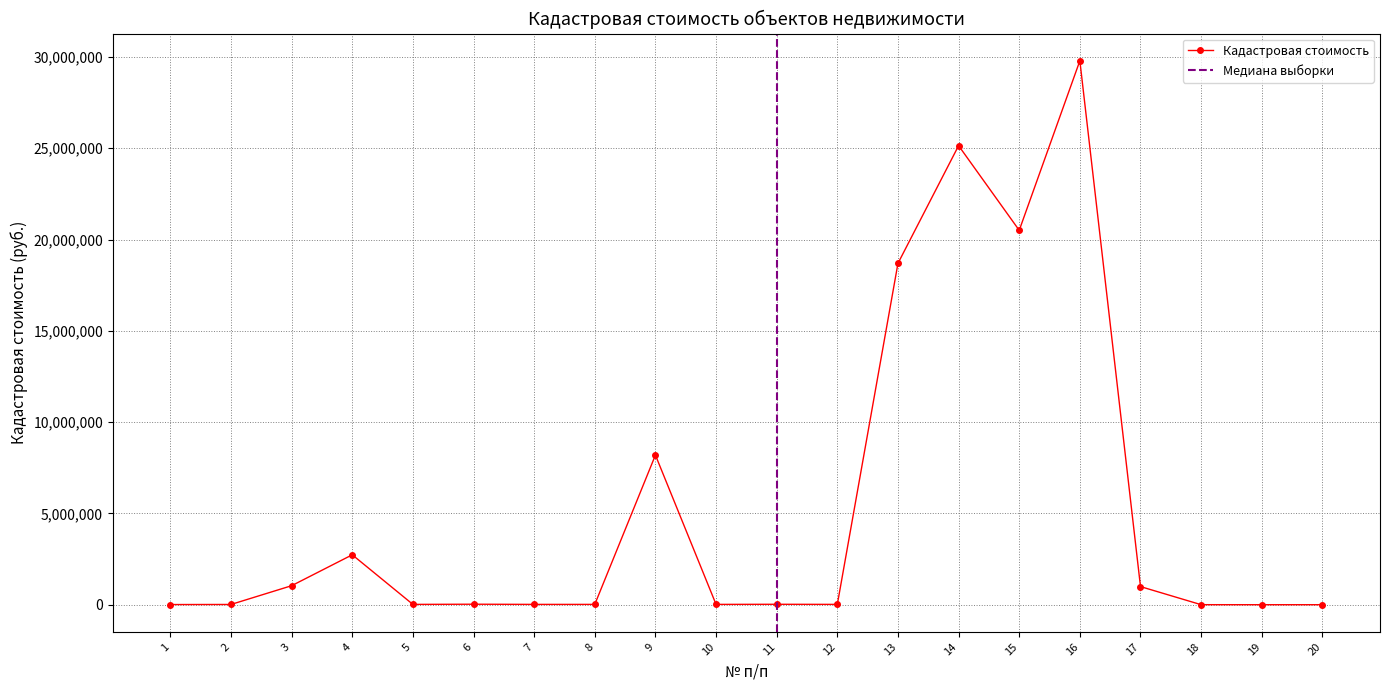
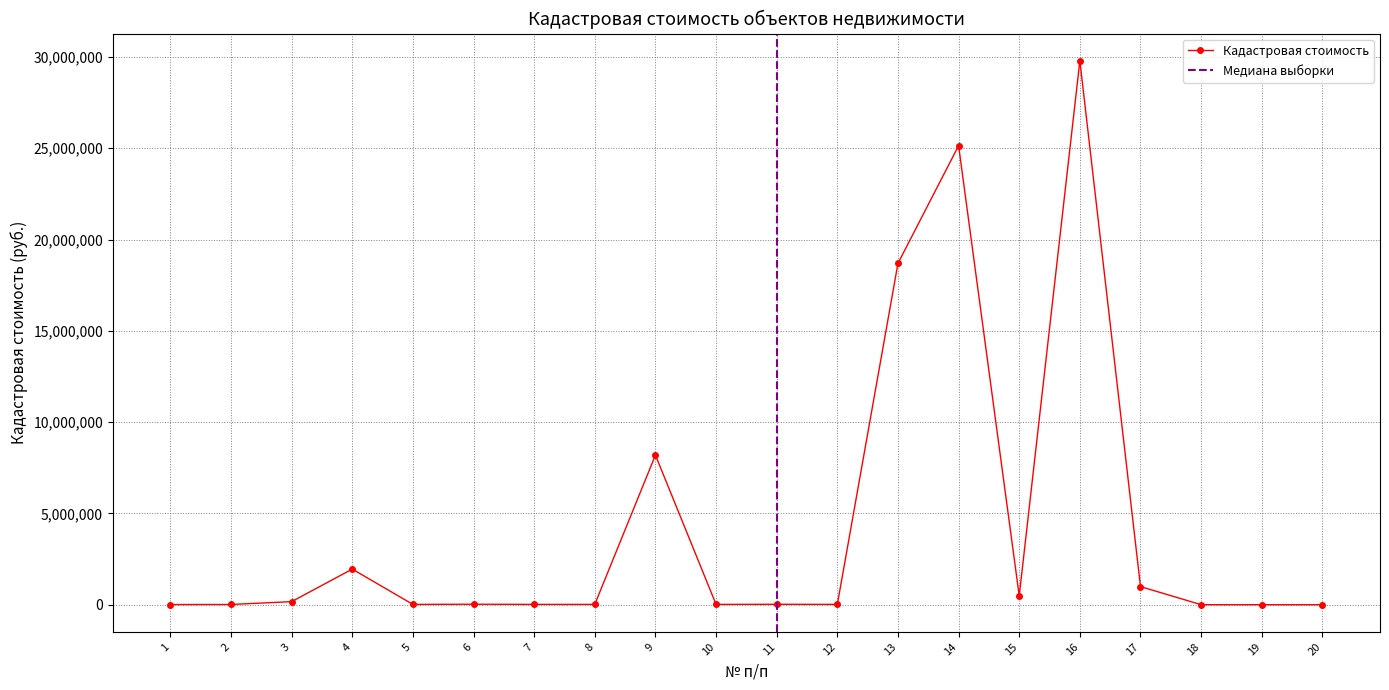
3: 1,000,000 -> 200,000
4: 2,700,000 -> 2,000,000
15: 20,500,000 -> 500,000
